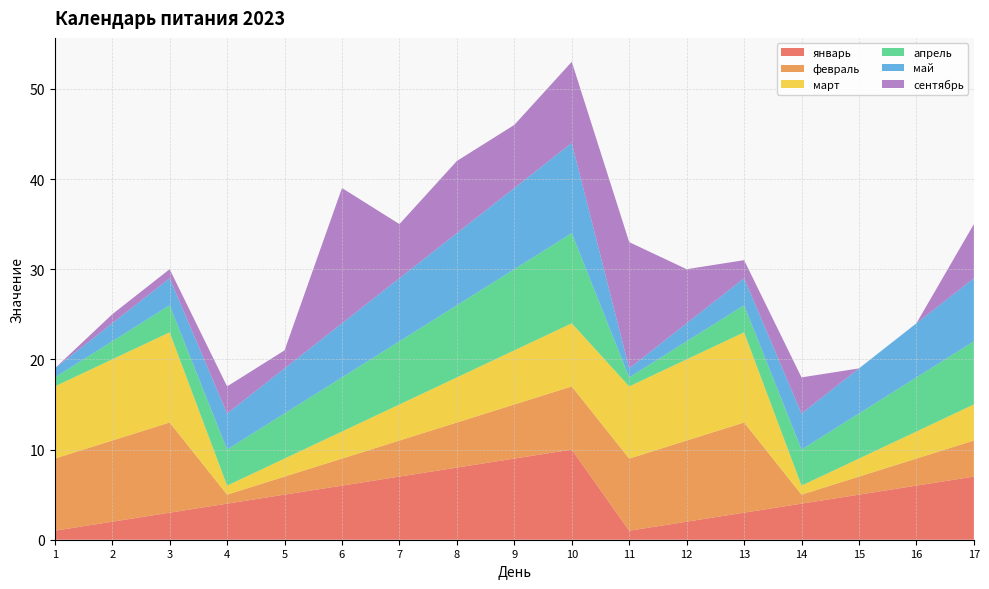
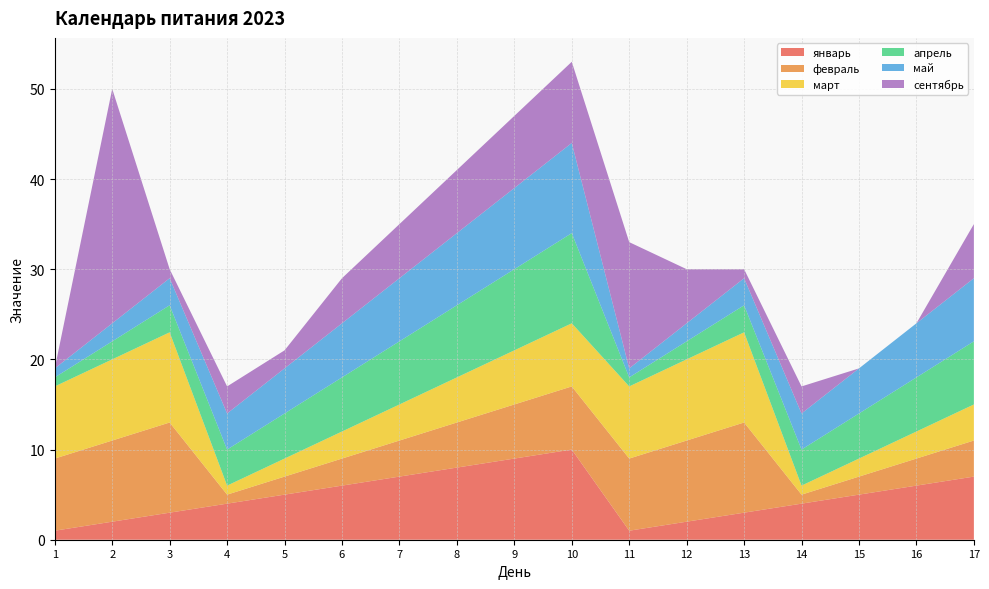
сентябрь, 2: 1 -> 26
сентябрь, 6: 15 -> 5
сентябрь, 8: 8 -> 7
сентябрь, 9: 7 -> 8
сентябрь, 13: 2 -> 1
сентябрь, 14: 4 -> 3
